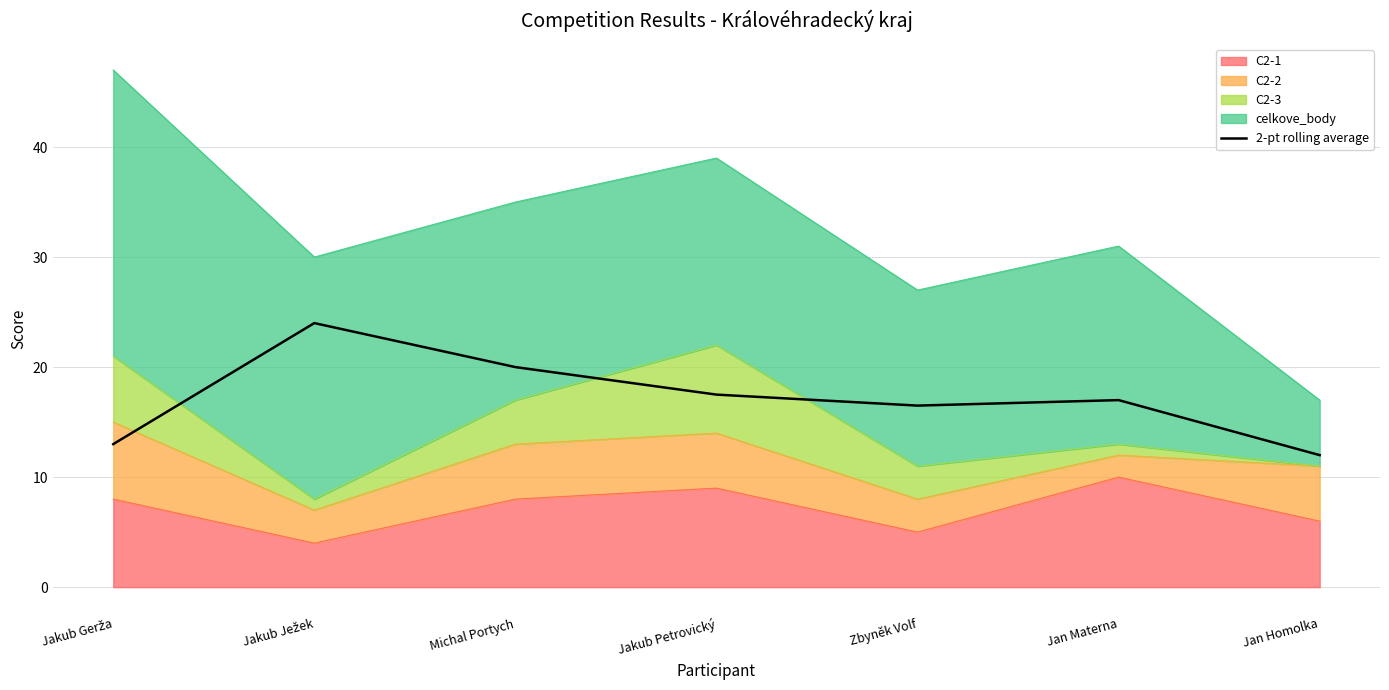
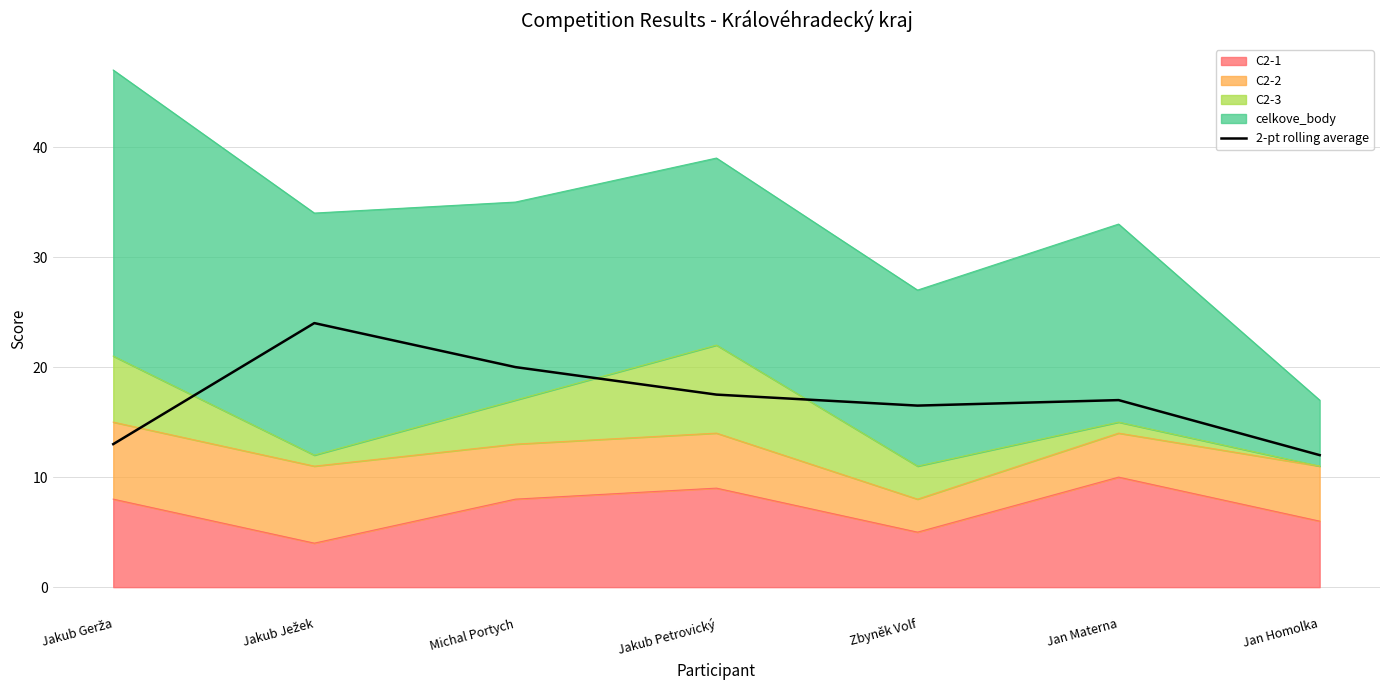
C2-2, Jakub Ježek: 3 -> 7
C2-2, Jan Materna: 2 -> 4
